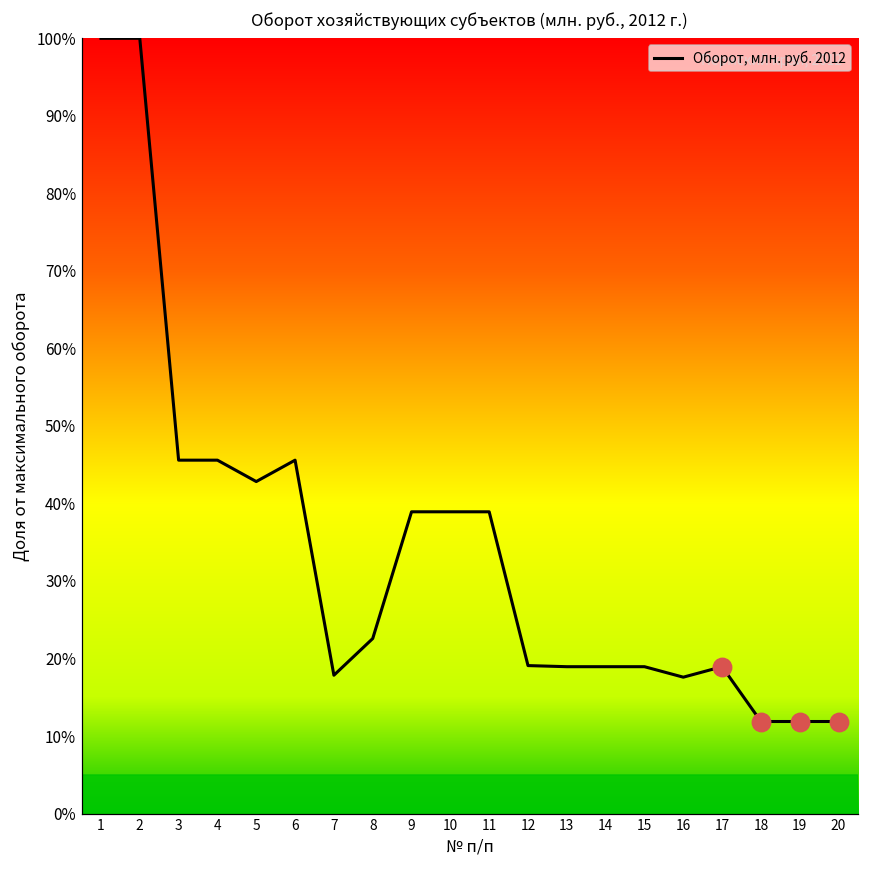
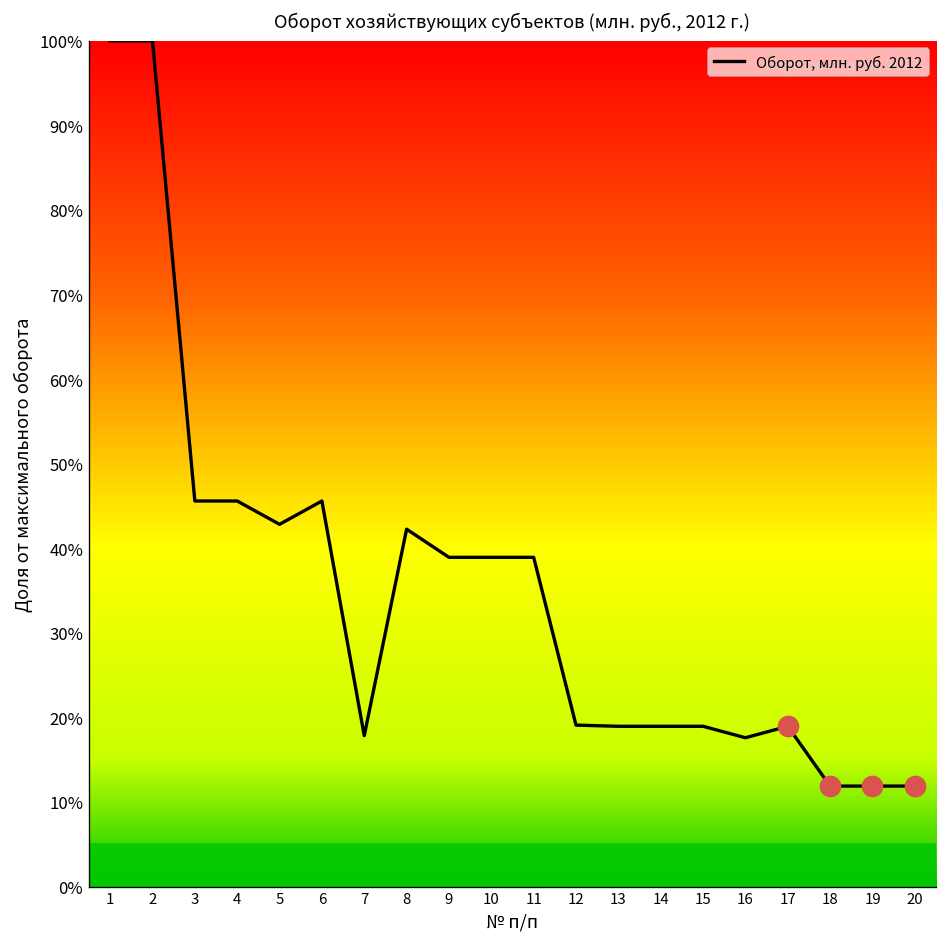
Оборот, млн. руб. 2012, 8: 23% -> 42%
